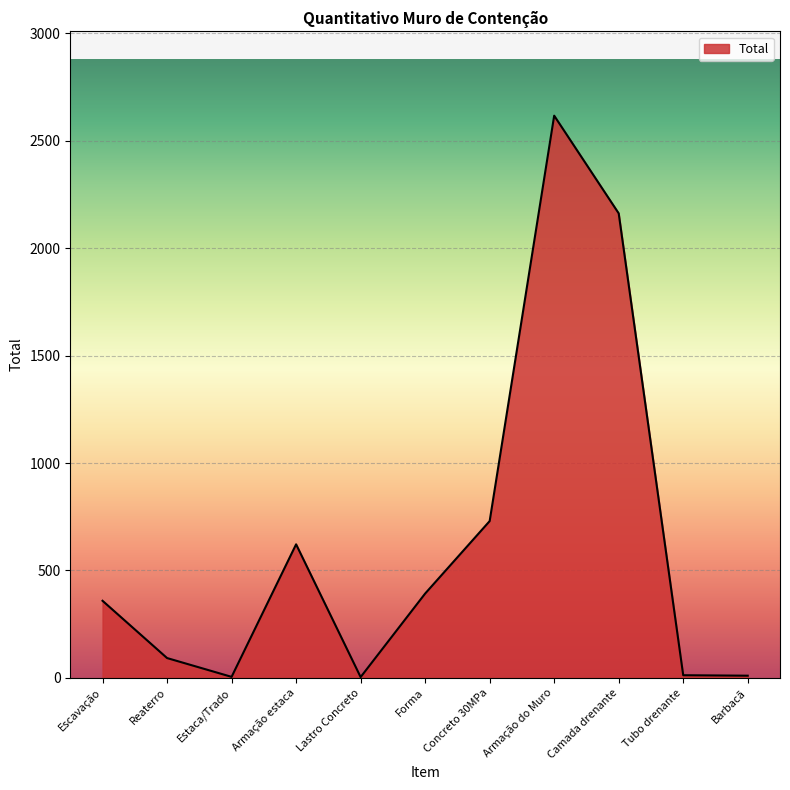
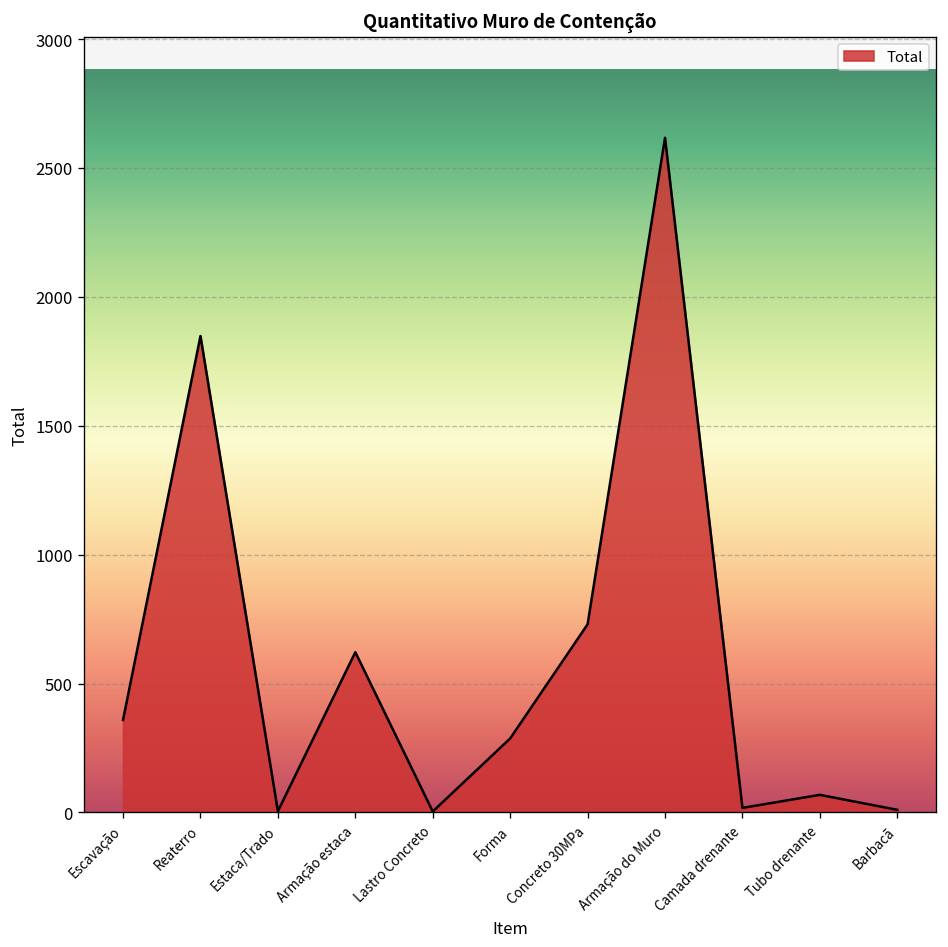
Reaterro: 90 -> 1850
Forma: 390 -> 290
Camada drenante: 2160 -> 20
Tubo drenante: 10 -> 70
